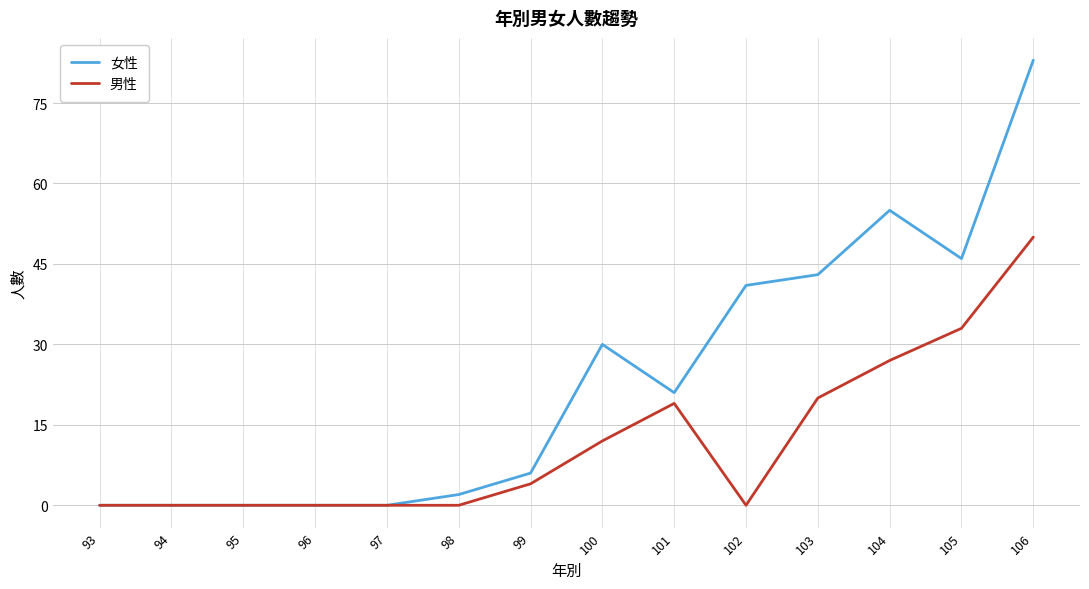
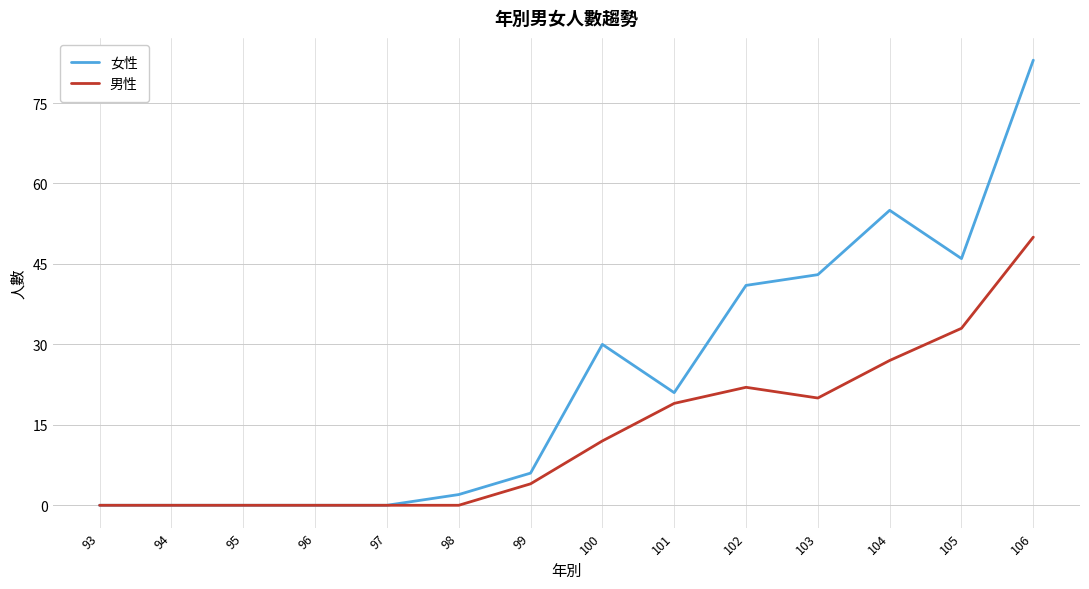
男性, 102: 0 -> 22
